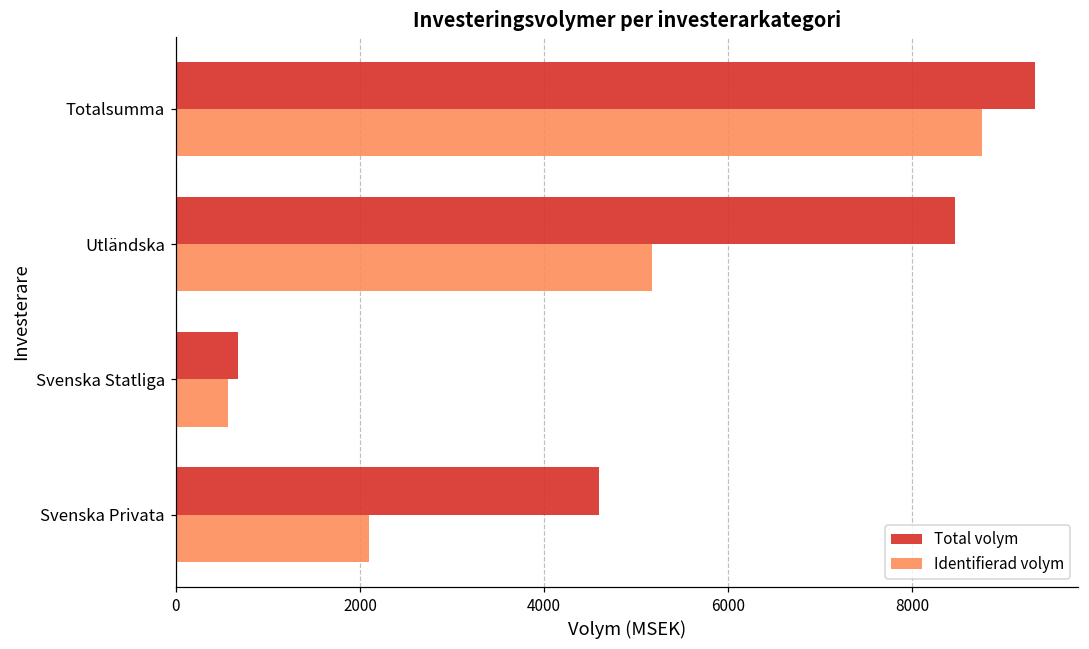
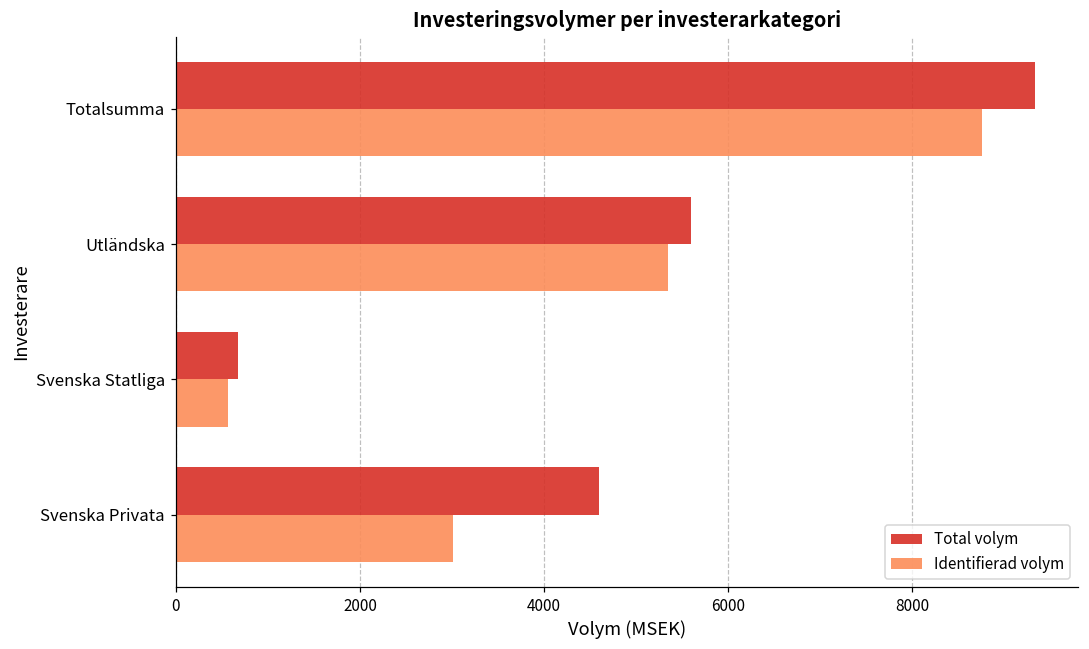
Total volym, Utländska: 8500 -> 5600
Identifierad volym, Utländska: 5200 -> 5400
Identifierad volym, Svenska Privata: 2100 -> 3000
